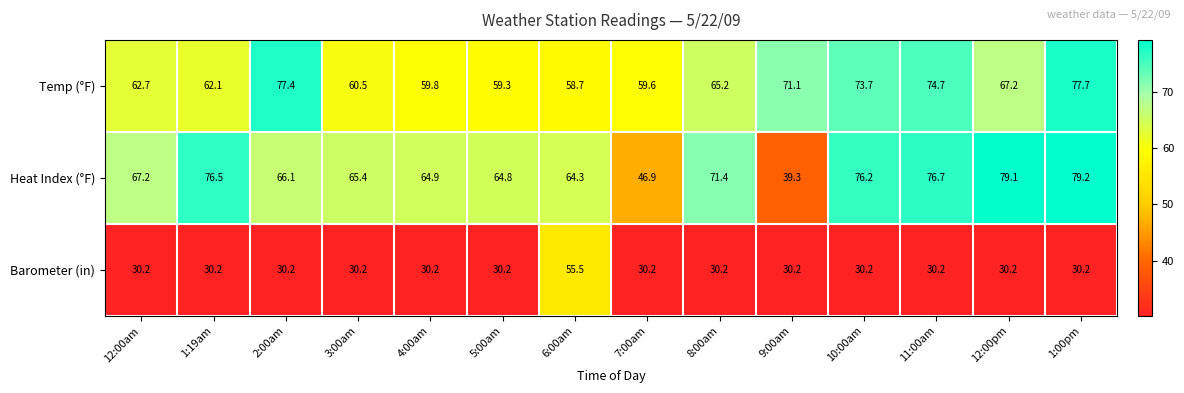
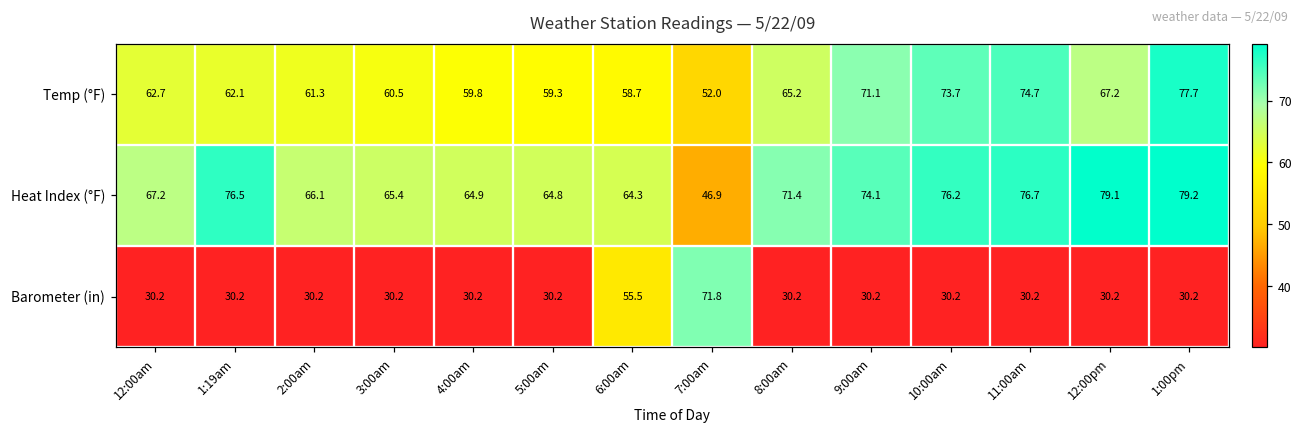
Temp (°F), 2:00am: 77.4 -> 61.3
Temp (°F), 7:00am: 59.6 -> 52.0
Heat Index (°F), 9:00am: 39.3 -> 74.1
Barometer (in), 7:00am: 30.2 -> 71.8
